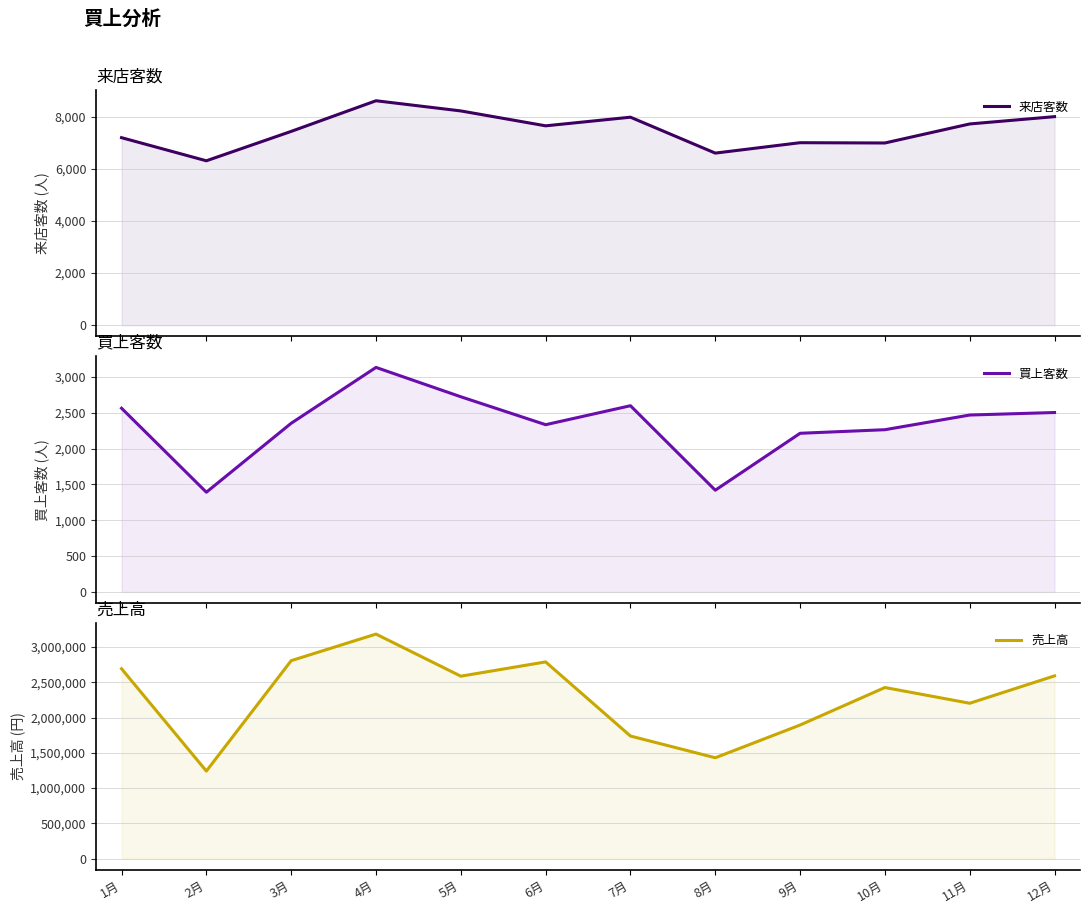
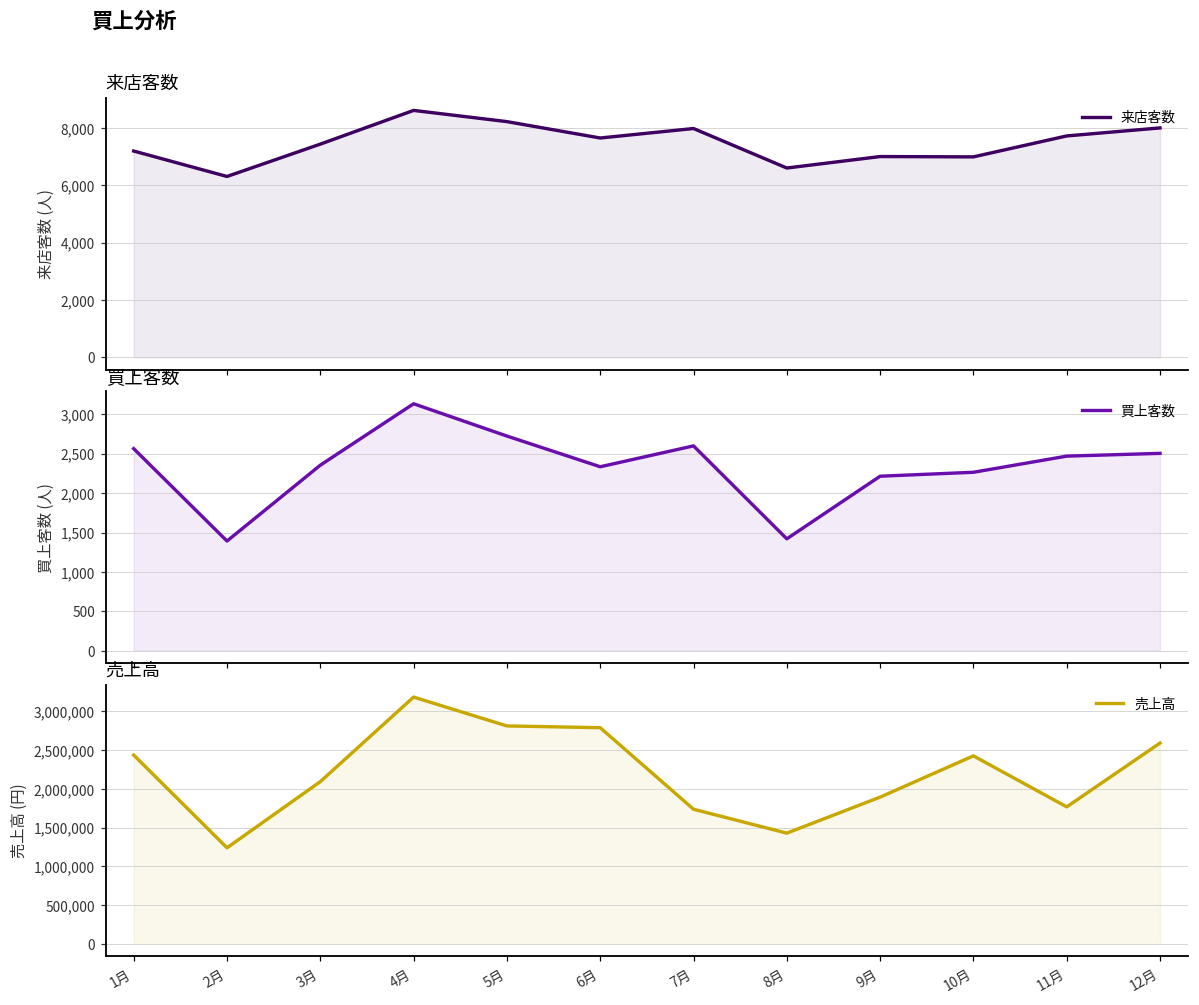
売上高, 1月: 2,700,000 -> 2,400,000
売上高, 3月: 2,800,000 -> 2,100,000
売上高, 5月: 2,600,000 -> 2,800,000
売上高, 11月: 2,200,000 -> 1,800,000
